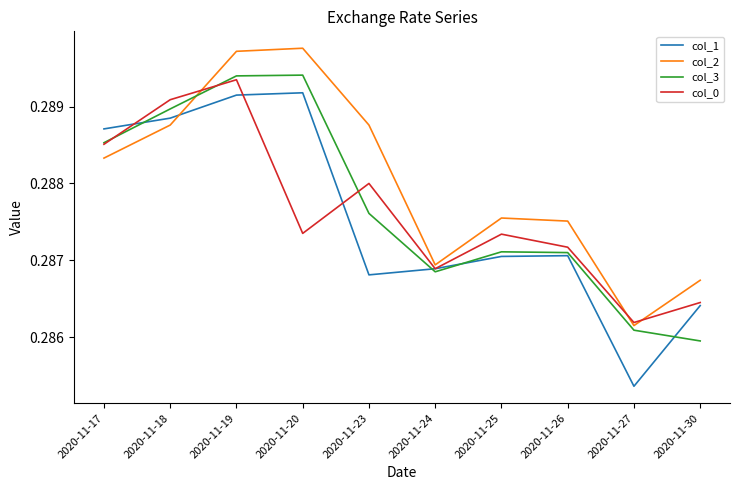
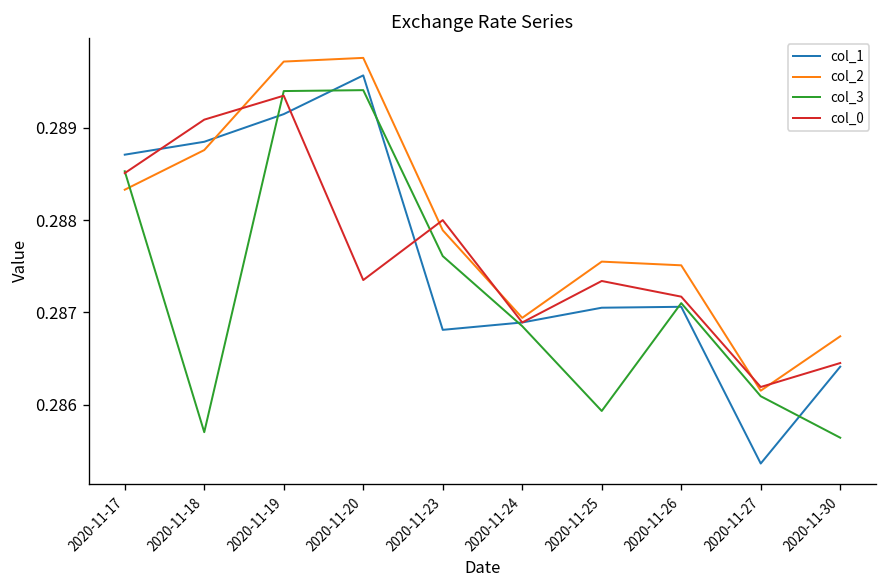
col_3, 2020-11-18: 0.2890 -> 0.2857
col_1, 2020-11-20: 0.2892 -> 0.2896
col_2, 2020-11-23: 0.2888 -> 0.2879
col_3, 2020-11-25: 0.2871 -> 0.2859
col_3, 2020-11-30: 0.2860 -> 0.2856
